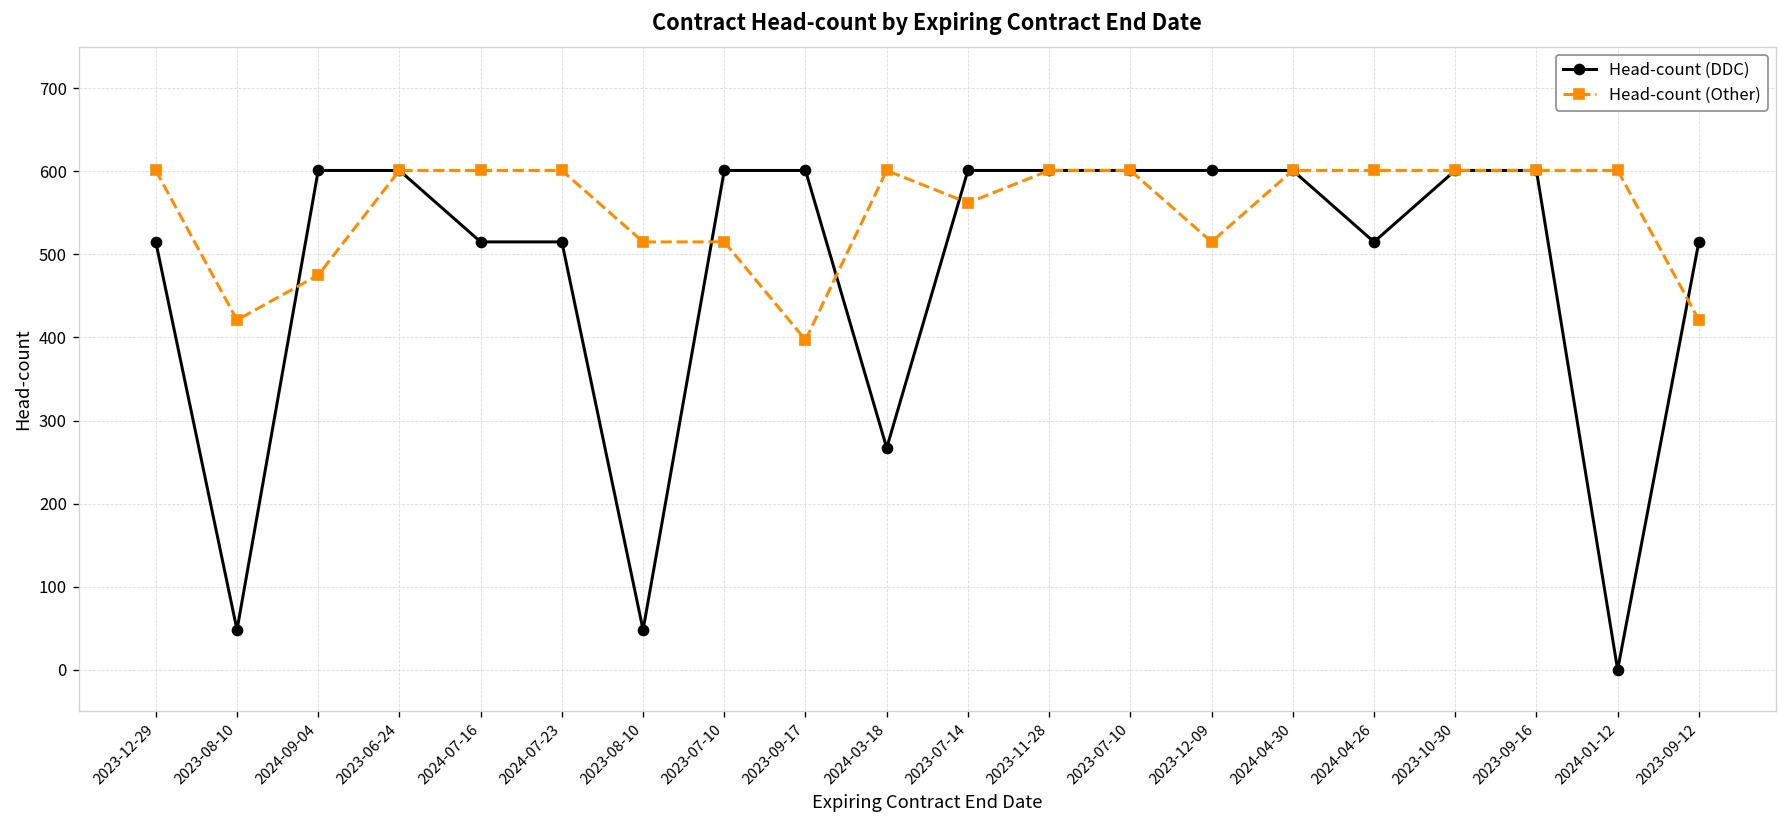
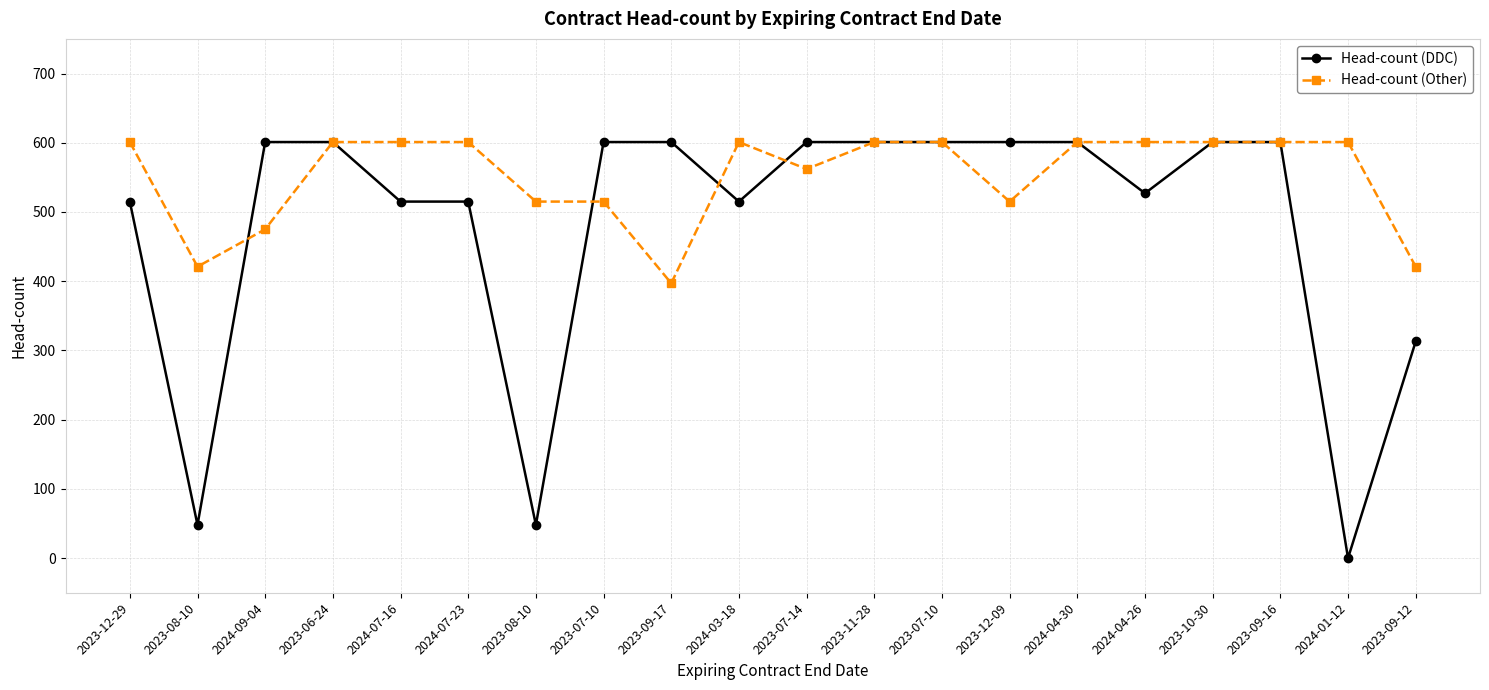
Head-count (DDC), 2024-03-18: 270 -> 520
Head-count (DDC), 2024-04-26: 520 -> 530
Head-count (DDC), 2023-09-12: 520 -> 310
